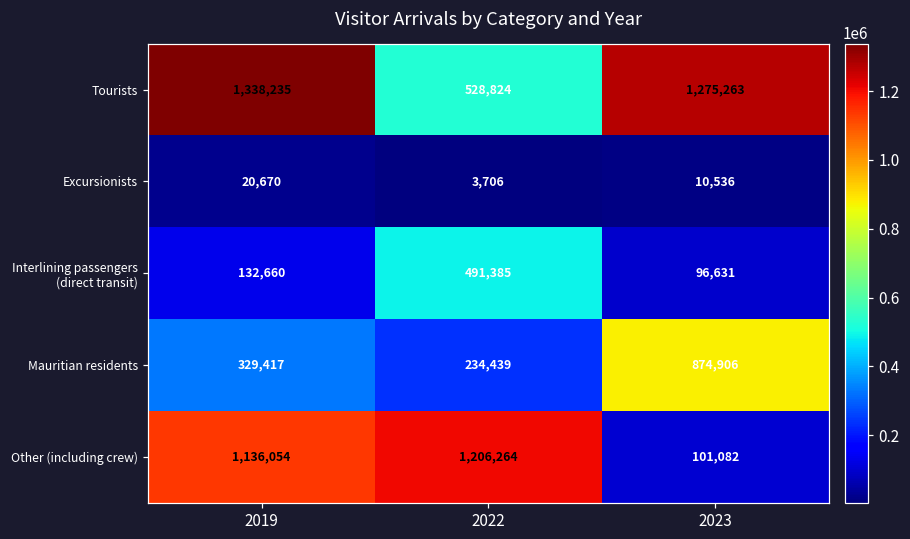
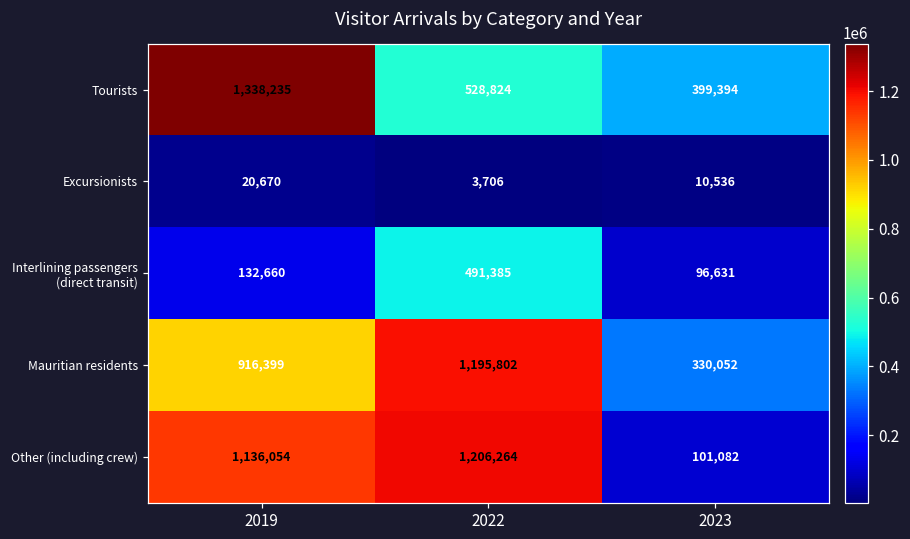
Tourists, 2023: 1,275,263 -> 399,394
Mauritian residents, 2019: 329,417 -> 916,399
Mauritian residents, 2022: 234,439 -> 1,195,802
Mauritian residents, 2023: 874,906 -> 330,052
